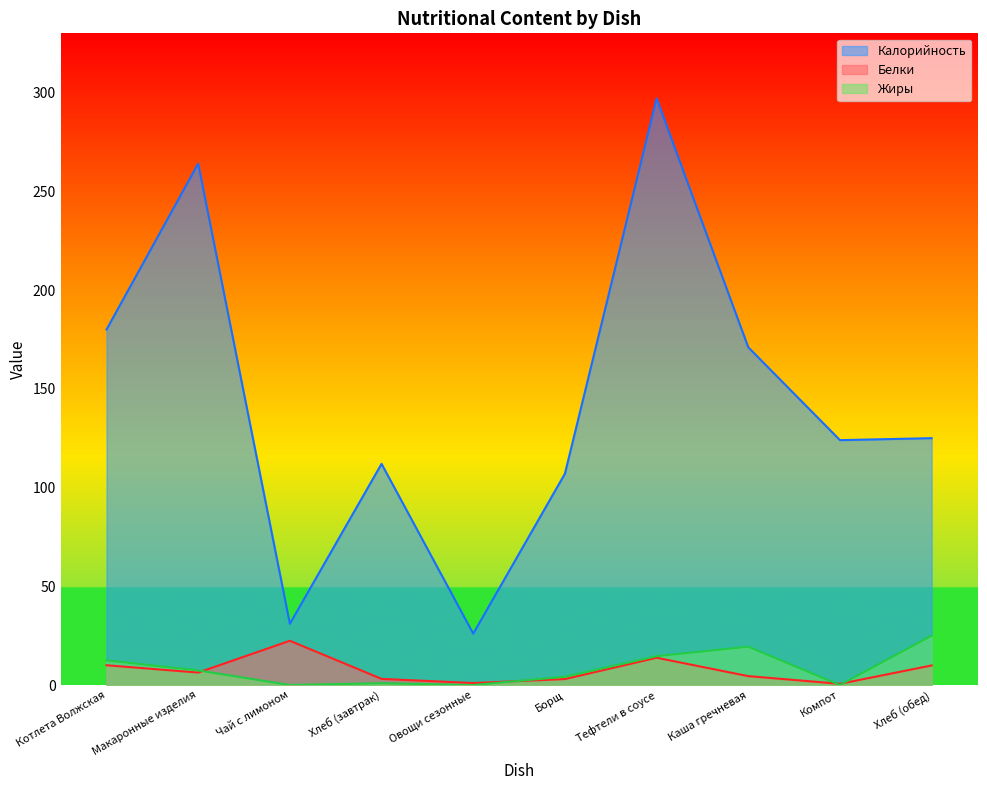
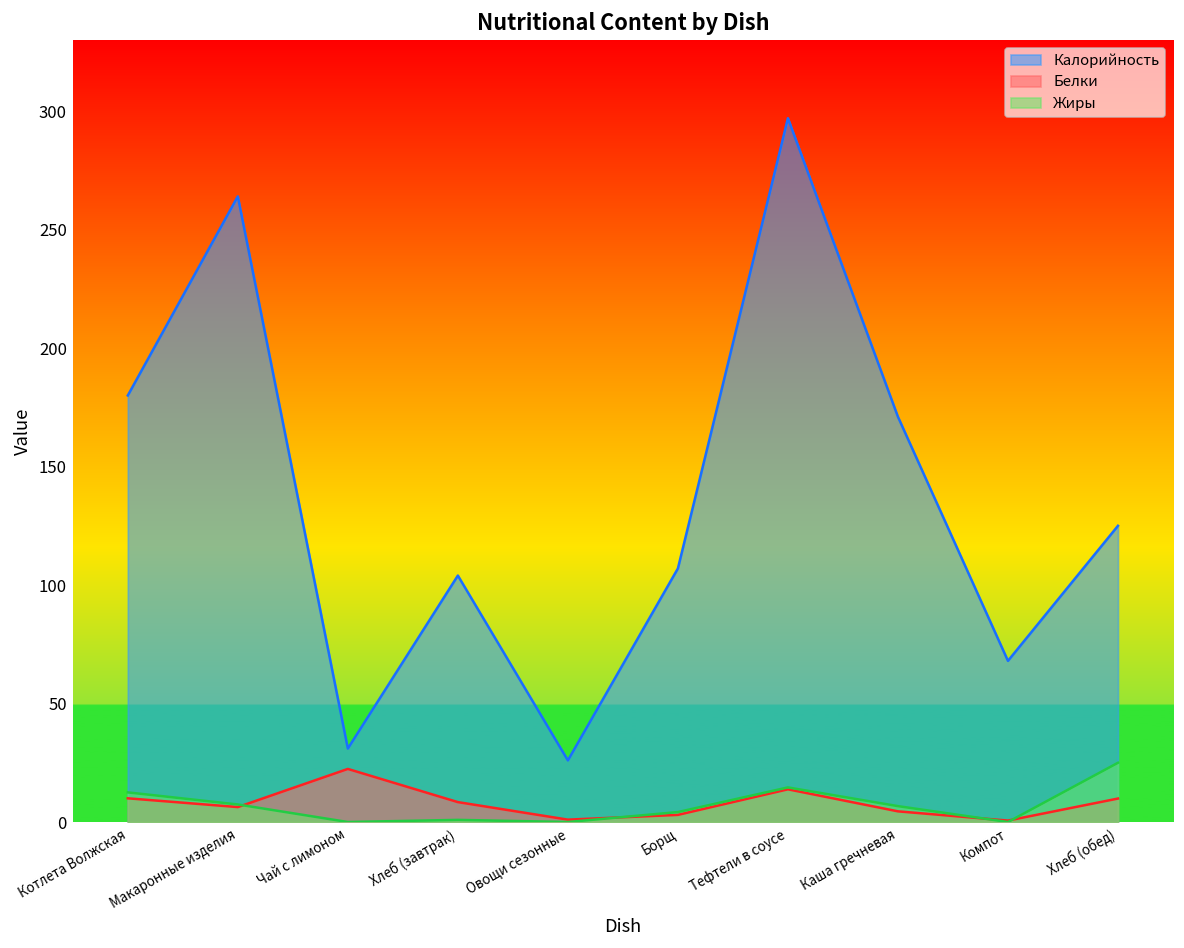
Калорийность, Хлеб (завтрак): 112 -> 104
Белки, Хлеб (завтрак): 3 -> 8
Жиры, Каша гречневая: 19 -> 7
Калорийность, Компот: 124 -> 68
